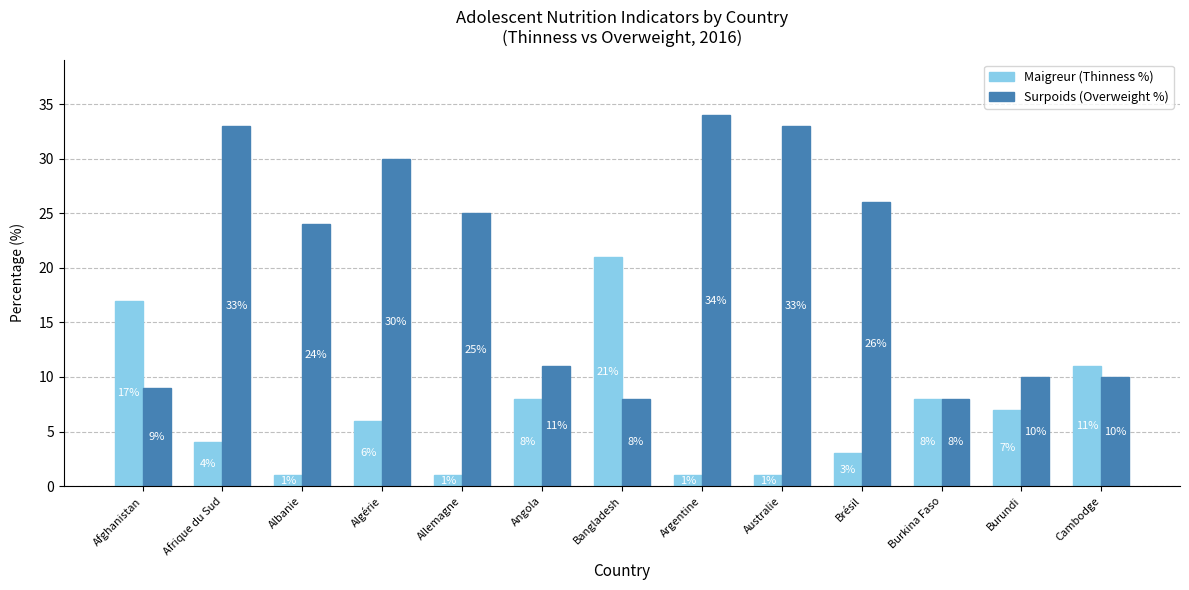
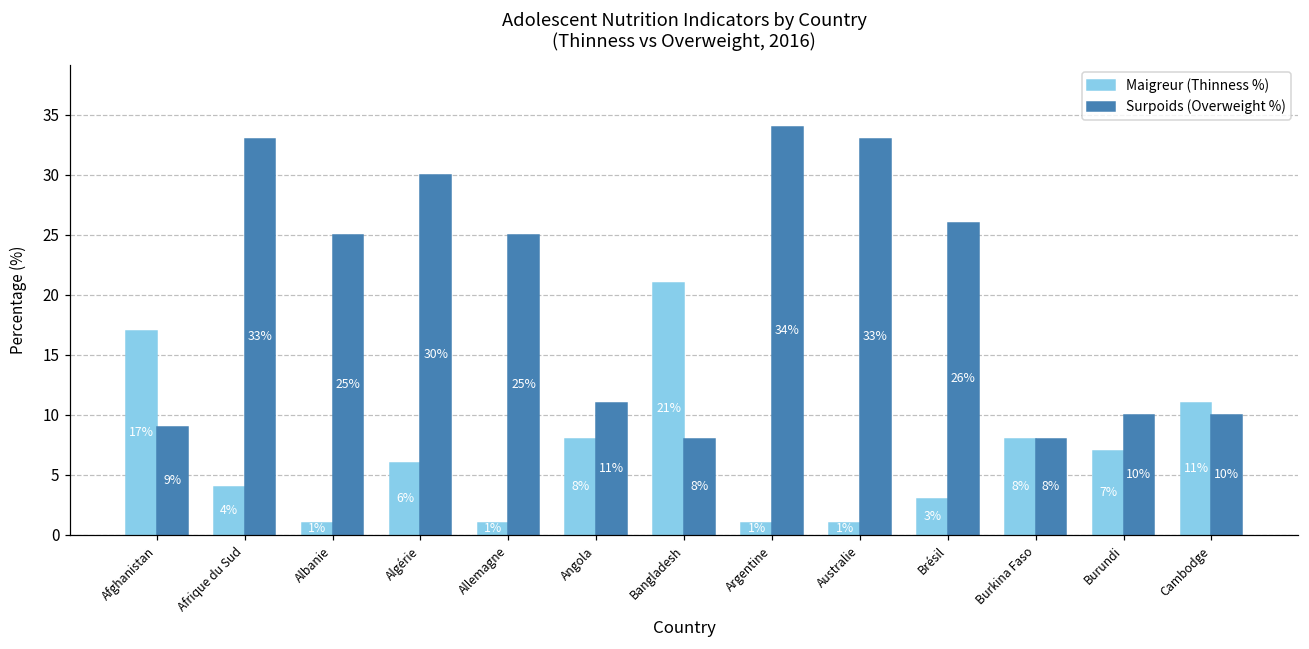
Surpoids (Overweight %), Albanie: 24% -> 25%
